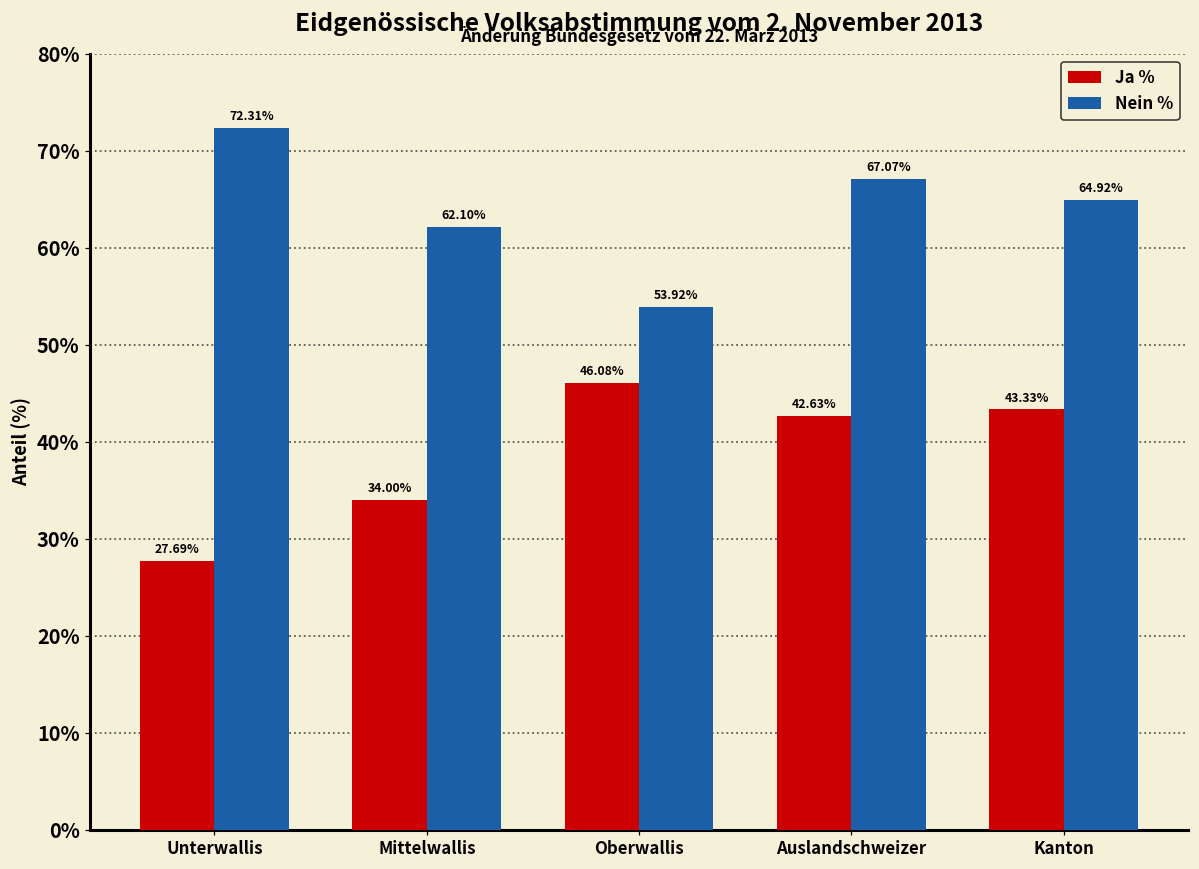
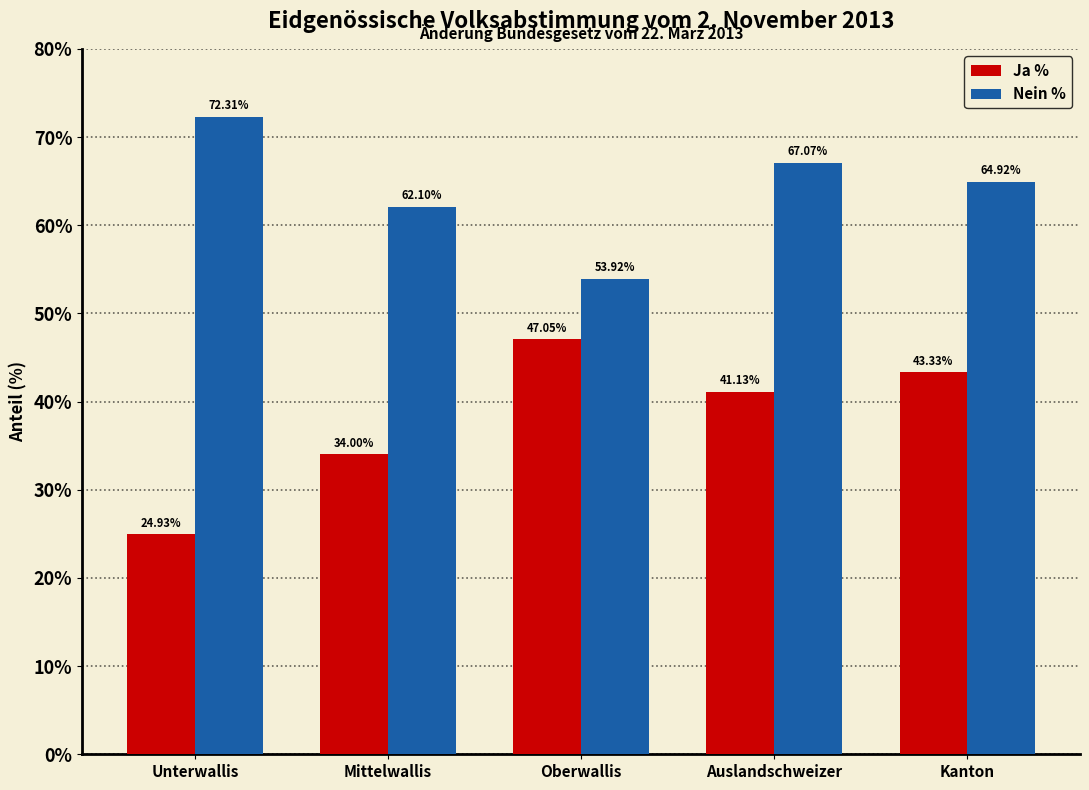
Ja %, Unterwallis: 27.69% -> 24.93%
Ja %, Oberwallis: 46.08% -> 47.05%
Ja %, Auslandschweizer: 42.63% -> 41.13%
